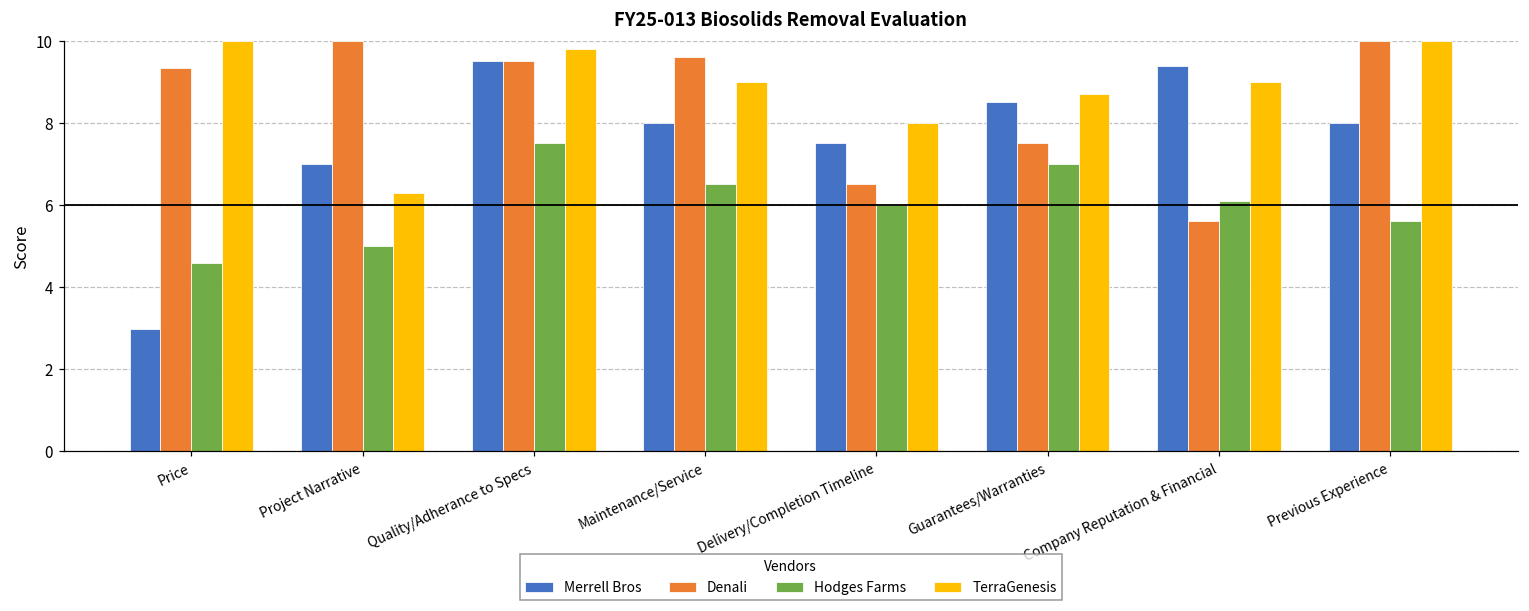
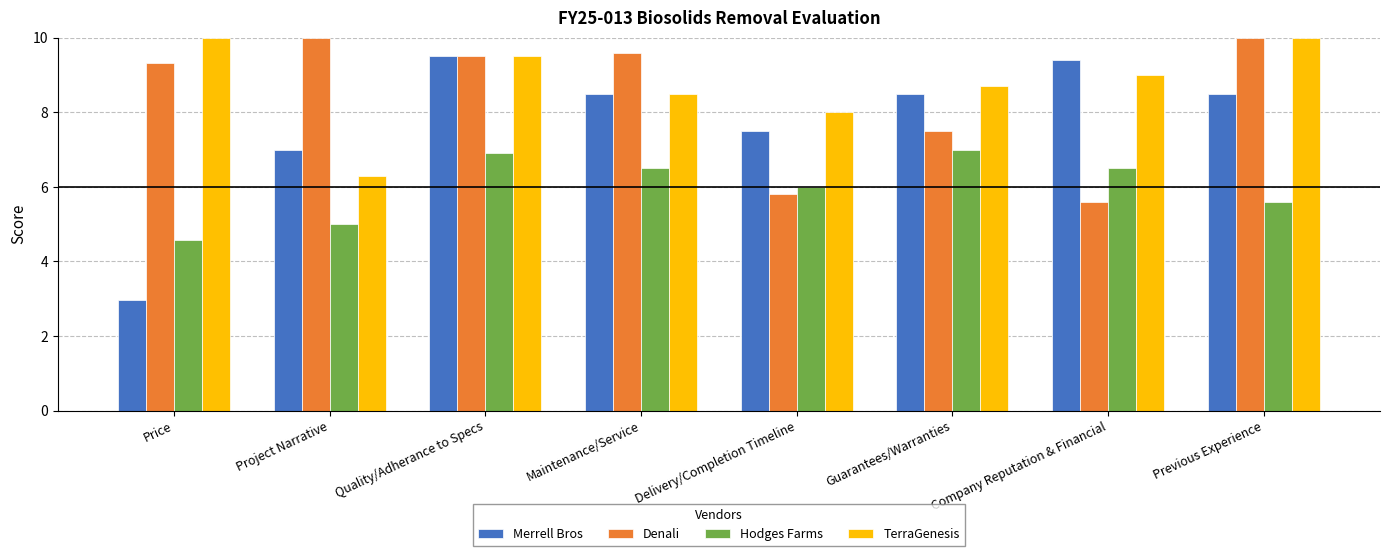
Hodges Farms, Quality/Adherance to Specs: 7.5 -> 6.9
TerraGenesis, Quality/Adherance to Specs: 9.8 -> 9.5
Merrell Bros, Maintenance/Service: 8.0 -> 8.5
TerraGenesis, Maintenance/Service: 9.0 -> 8.5
Denali, Delivery/Completion Timeline: 6.5 -> 5.8
Hodges Farms, Company Reputation & Financial: 6.1 -> 6.5
Merrell Bros, Previous Experience: 8.0 -> 8.5
